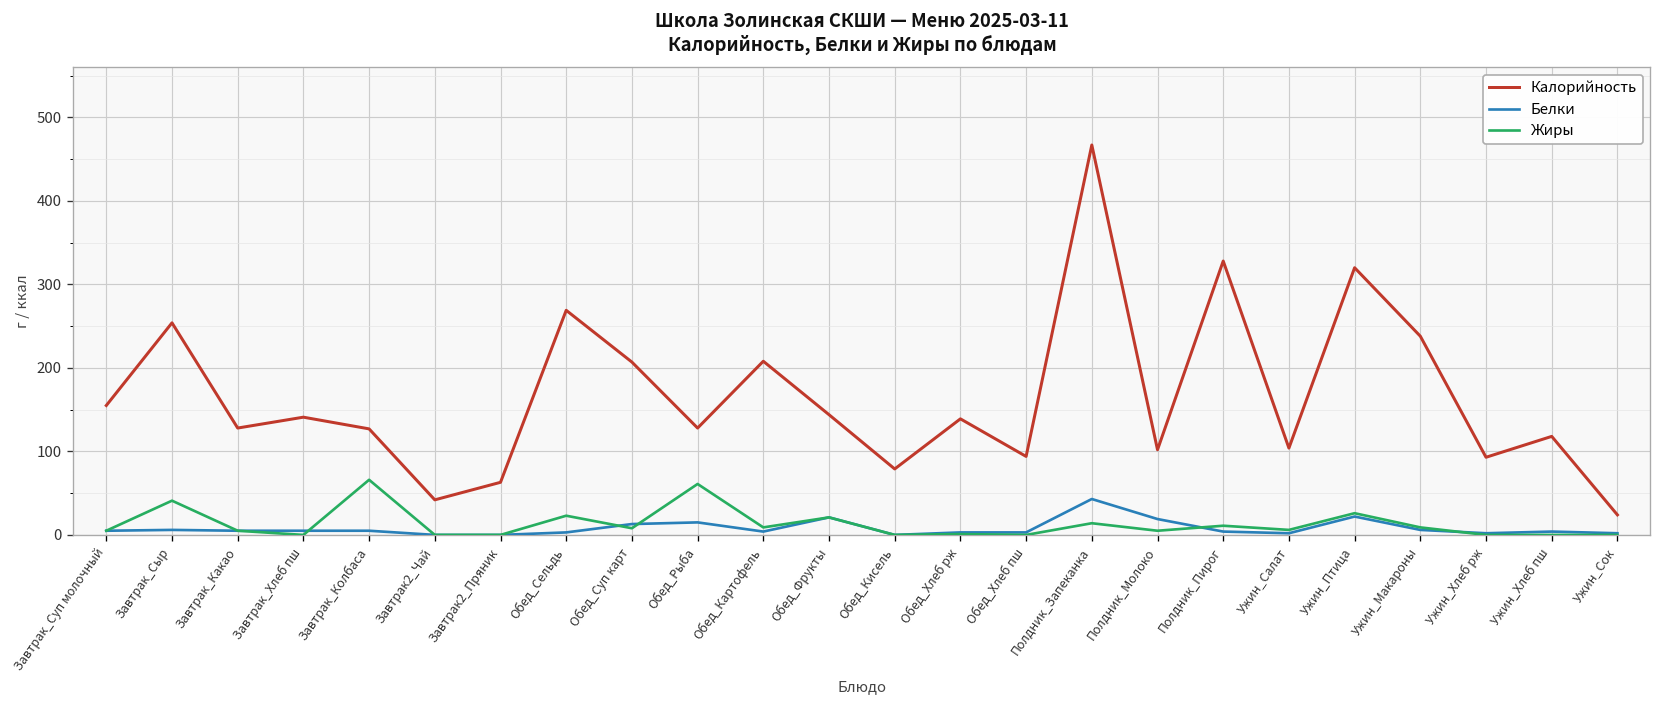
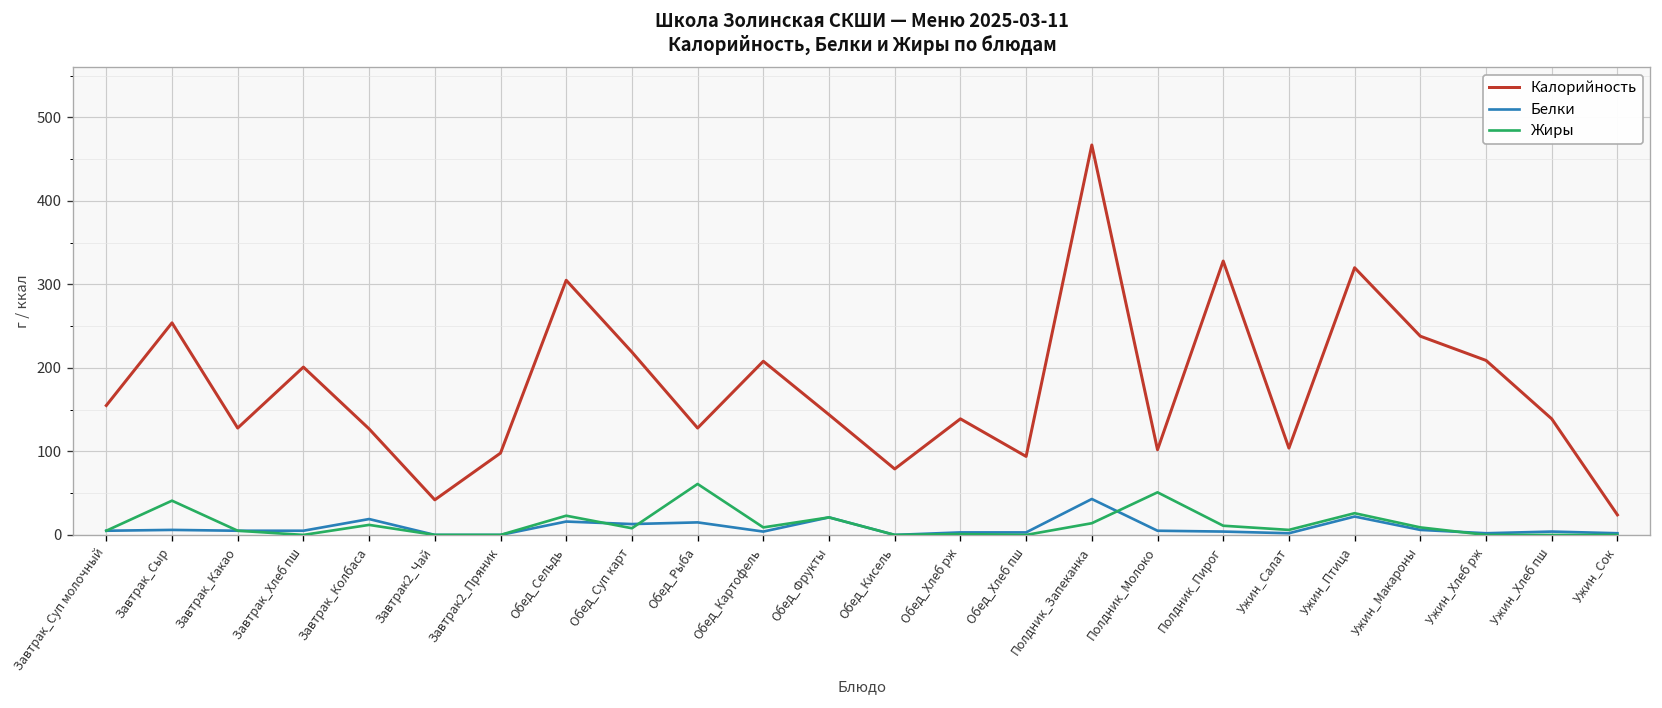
Калорийность, Завтрак_Хлеб пш: 140 -> 200
Белки, Завтрак_Колбаса: 10 -> 20
Жиры, Завтрак_Колбаса: 70 -> 10
Калорийность, Завтрак2_Пряник: 60 -> 100
Калорийность, Обед_Сельдь: 270 -> 310
Белки, Обед_Сельдь: 0 -> 20
Калорийность, Обед_Суп карт: 210 -> 220
Белки, Полдник_Молоко: 20 -> 10
Жиры, Полдник_Молоко: 10 -> 50
Калорийность, Ужин_Хлеб рж: 90 -> 210
Калорийность, Ужин_Хлеб пш: 120 -> 140
